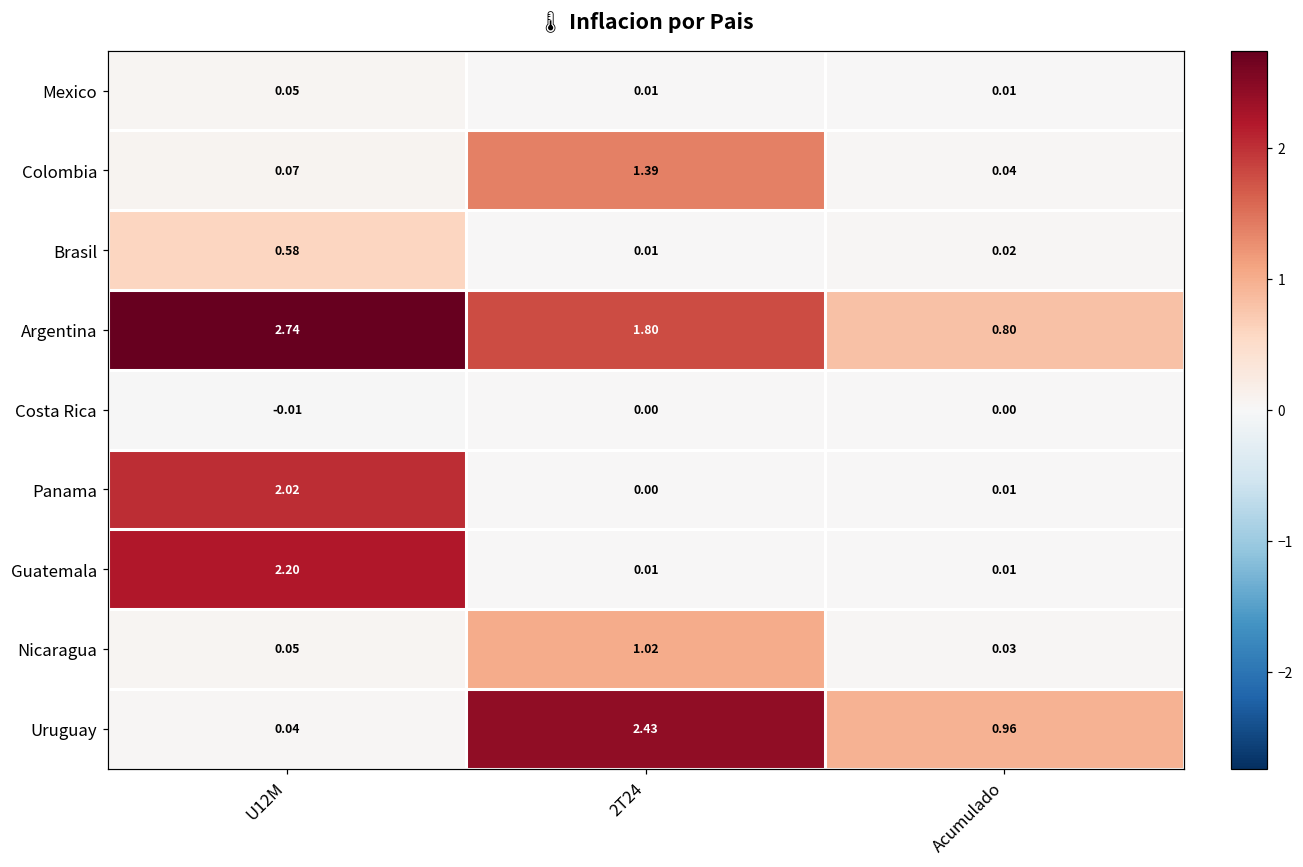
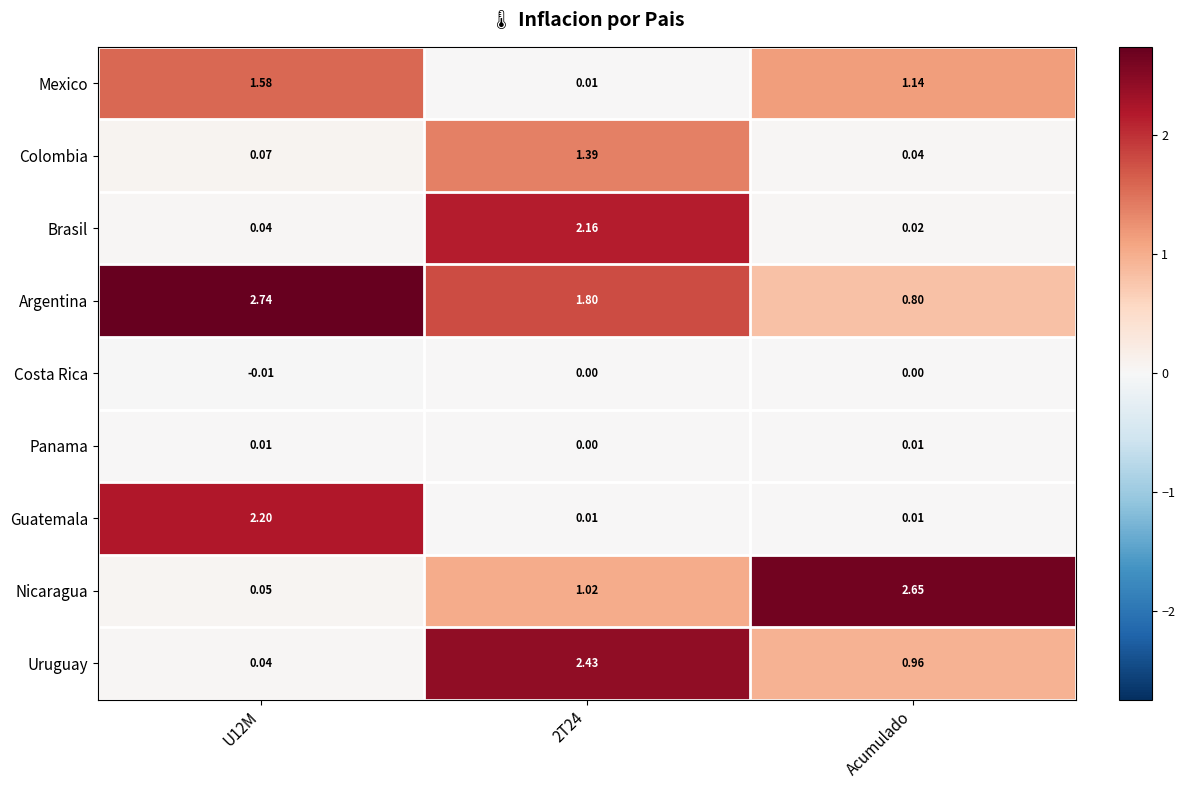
Mexico, U12M: 0.05 -> 1.58
Mexico, Acumulado: 0.01 -> 1.14
Brasil, U12M: 0.58 -> 0.04
Brasil, 2T24: 0.01 -> 2.16
Panama, U12M: 2.02 -> 0.01
Nicaragua, Acumulado: 0.03 -> 2.65
